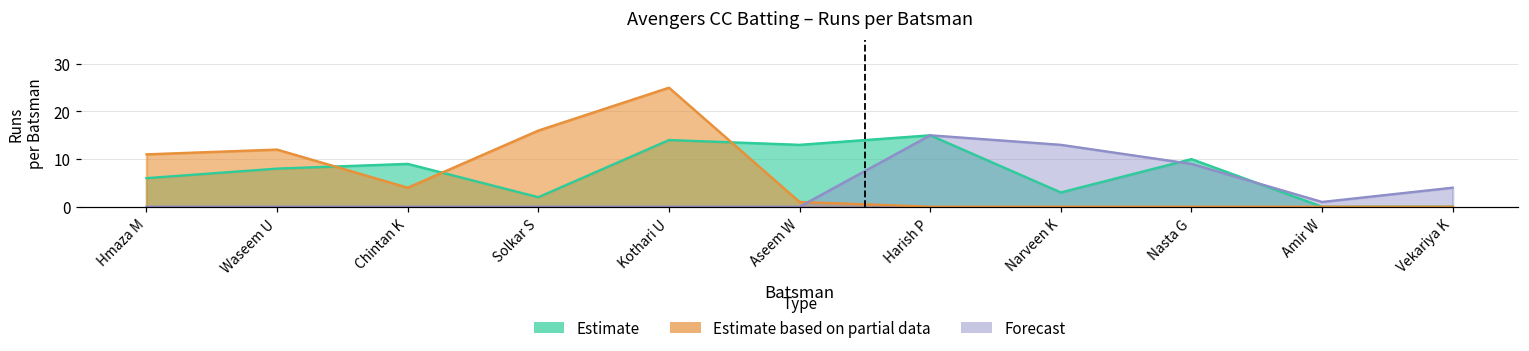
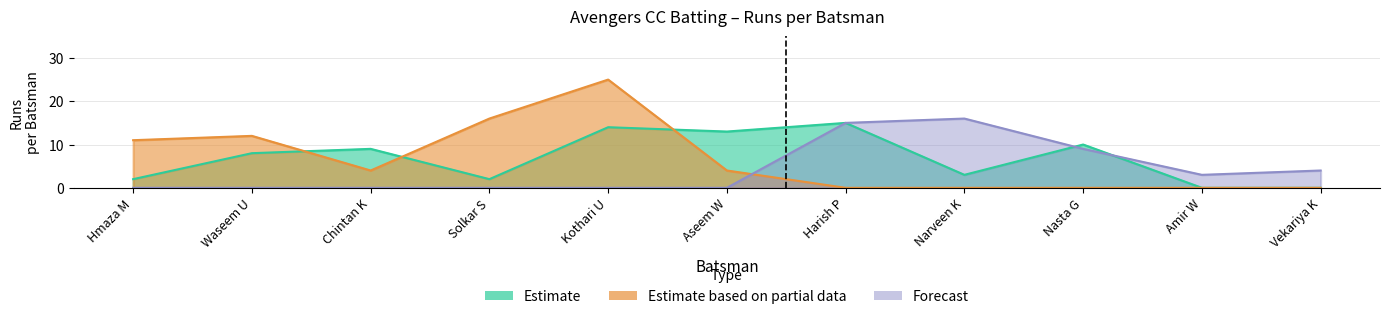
Estimate, Hmaza M: 6 -> 2
Estimate based on partial data, Aseem W: 1 -> 4
Forecast, Narveen K: 13 -> 16
Forecast, Amir W: 1 -> 3
